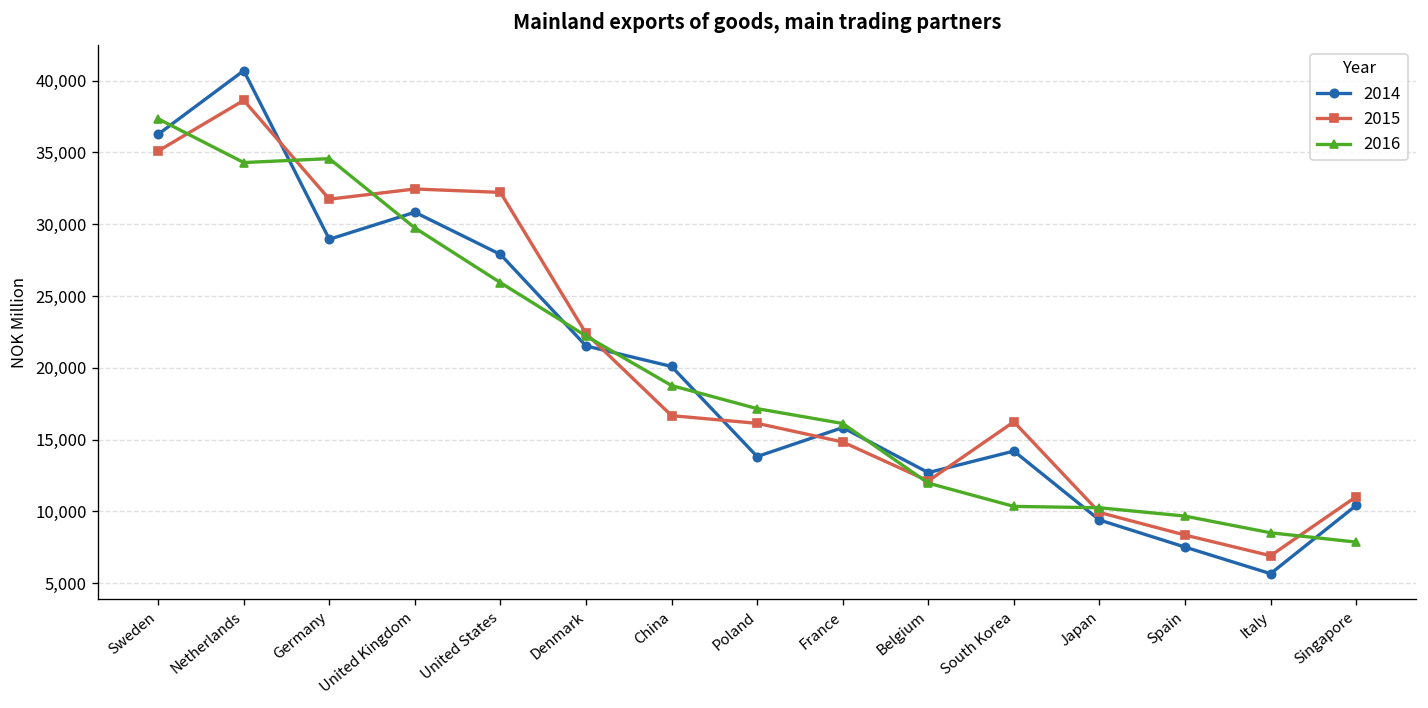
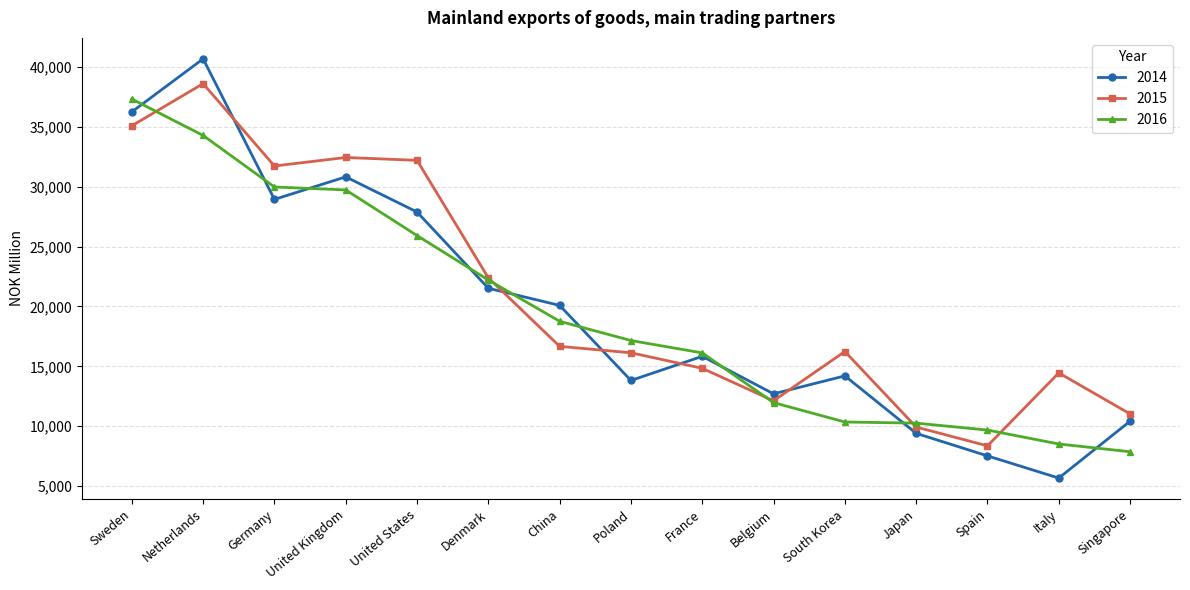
2016, Germany: 34,600 -> 30,000
2015, Italy: 6,900 -> 14,400
